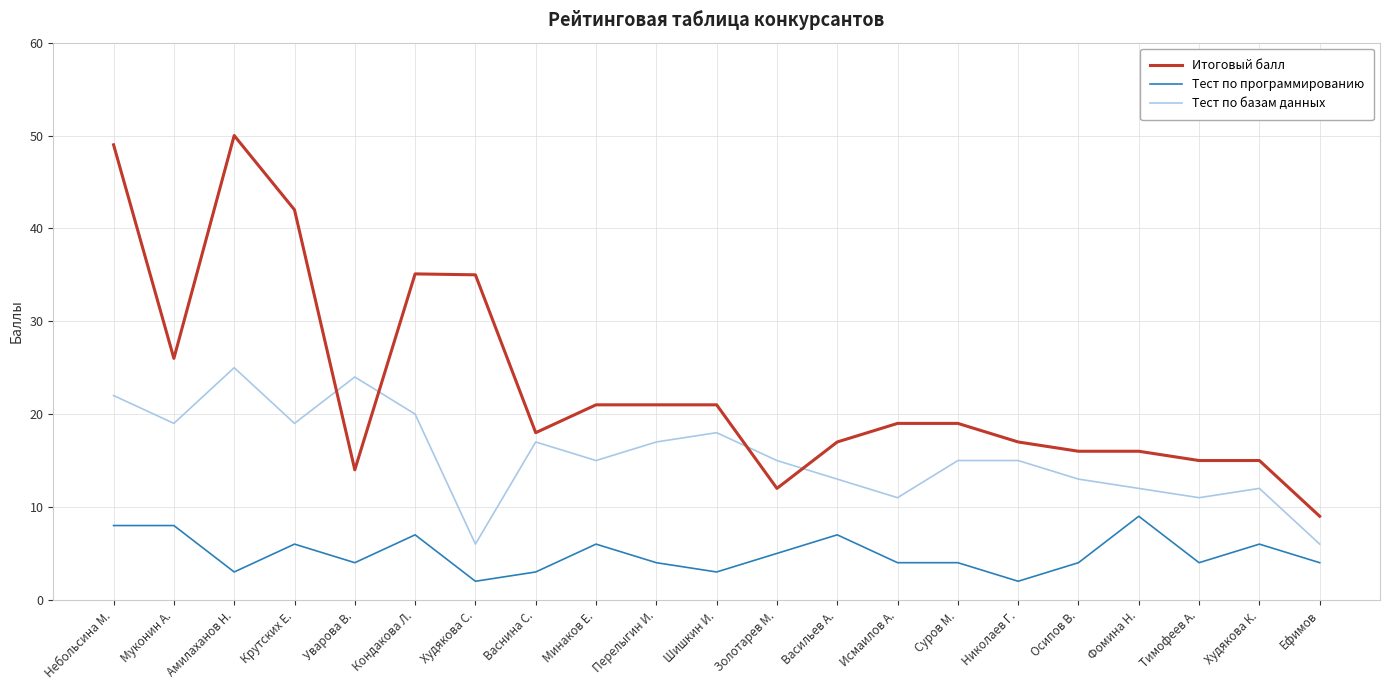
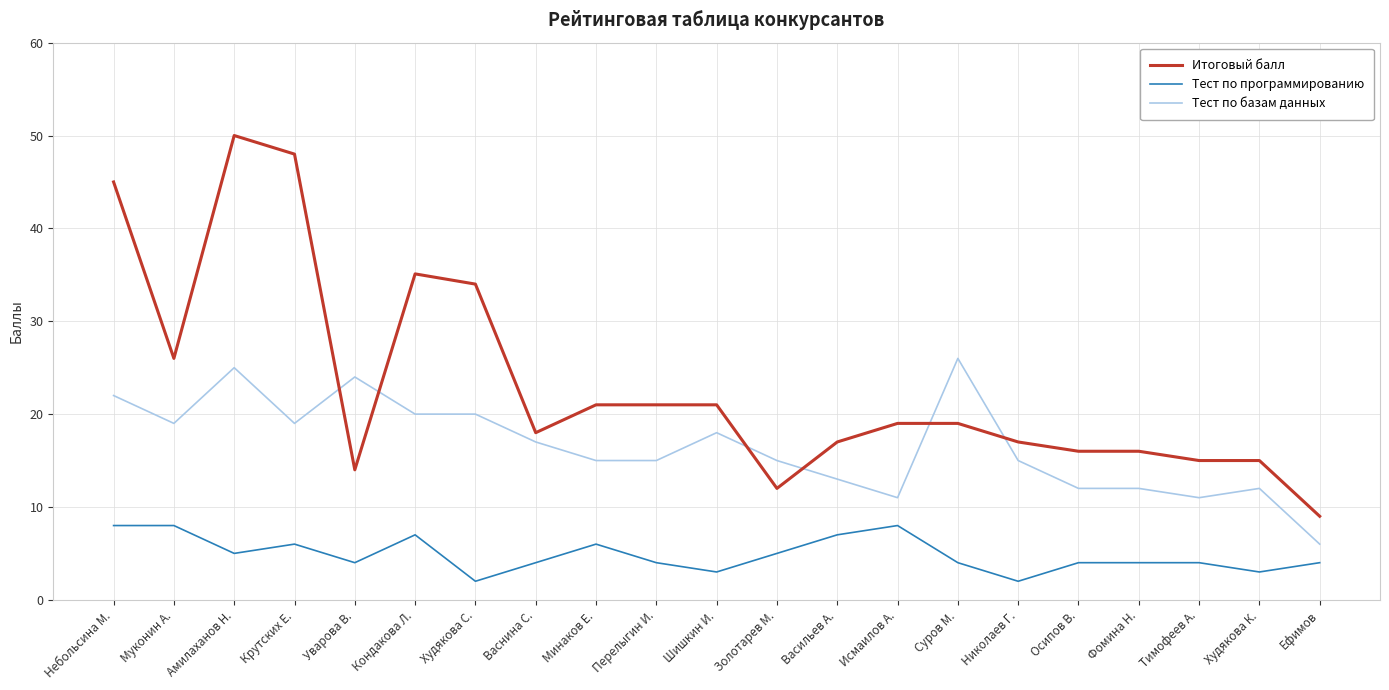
Итоговый балл, Небольсина М.: 49 -> 45
Тест по программированию, Амилаханов Н.: 3 -> 5
Итоговый балл, Крутских Е.: 42 -> 48
Итоговый балл, Худякова С.: 35 -> 34
Тест по базам данных, Худякова С.: 6 -> 20
Тест по программированию, Васнина С.: 3 -> 4
Тест по базам данных, Перелыгин И.: 17 -> 15
Тест по программированию, Исмаилов А.: 4 -> 8
Тест по базам данных, Суров М.: 15 -> 26
Тест по базам данных, Осипов В.: 13 -> 12
Тест по программированию, Фомина Н.: 9 -> 4
Тест по программированию, Худякова К.: 6 -> 3
